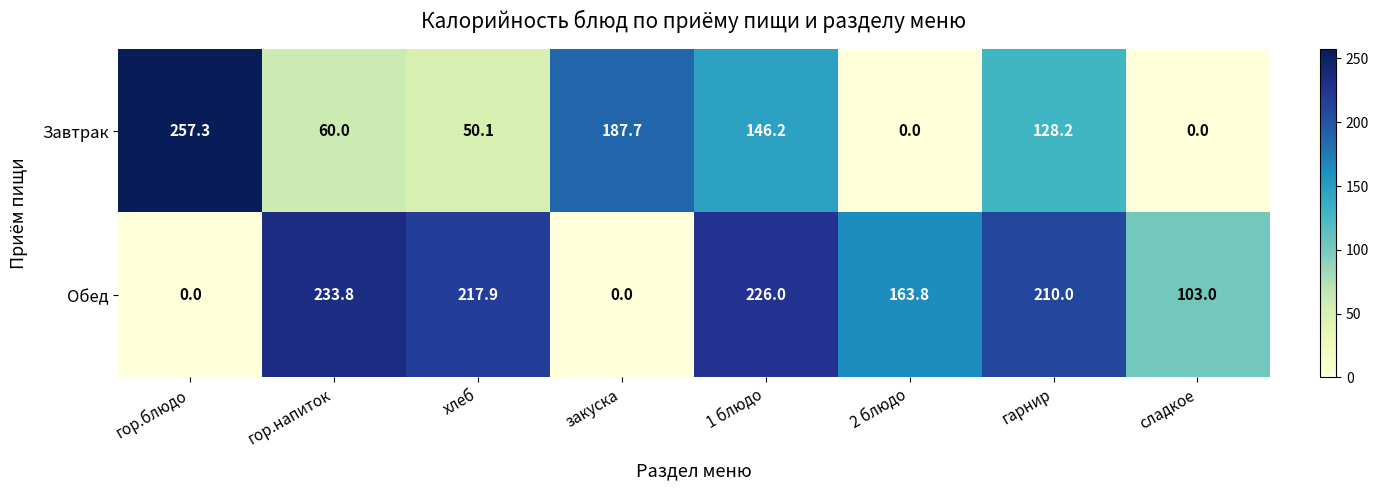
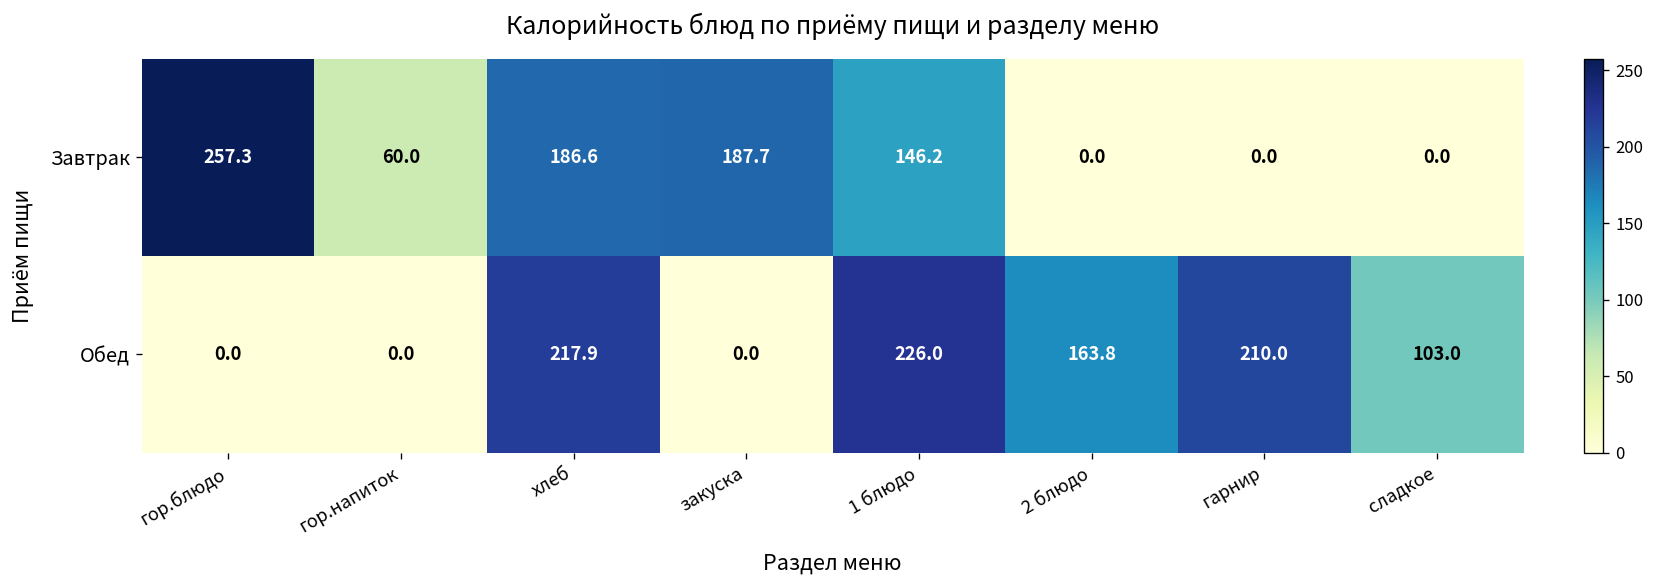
Завтрак, хлеб: 50.1 -> 186.6
Завтрак, гарнир: 128.2 -> 0.0
Обед, гор.напиток: 233.8 -> 0.0
